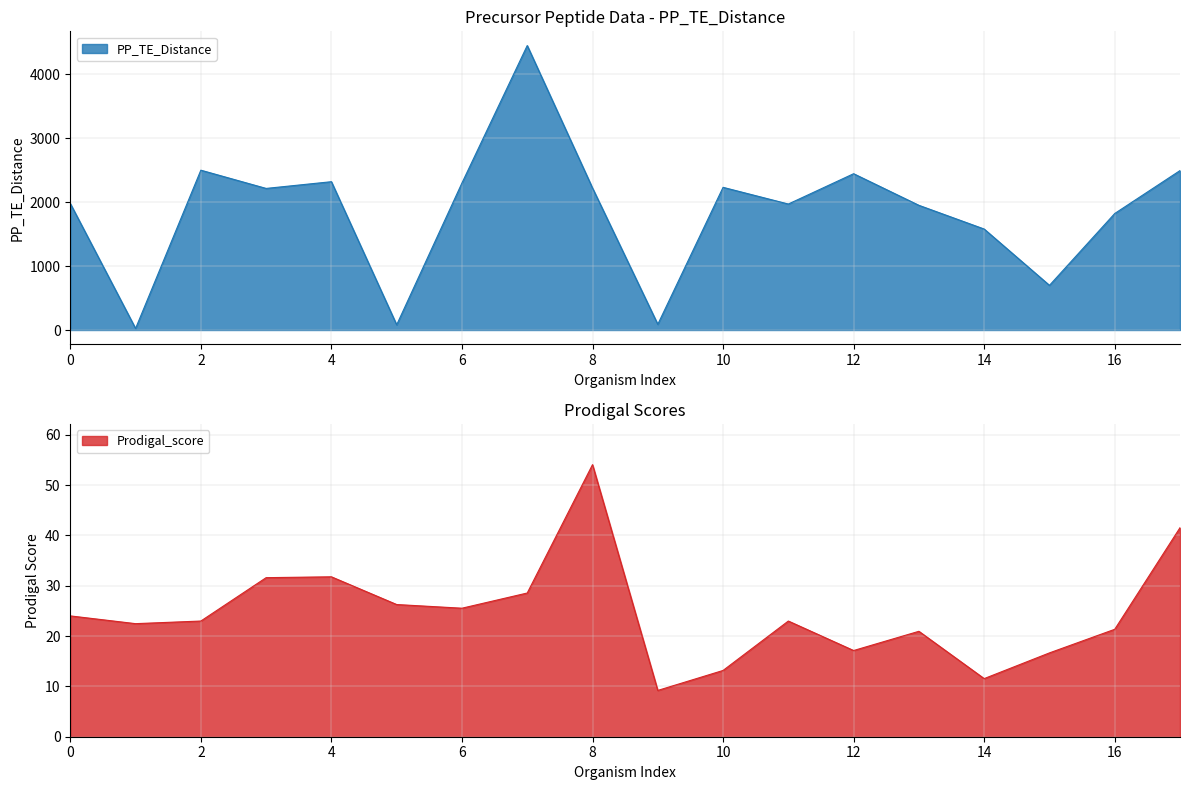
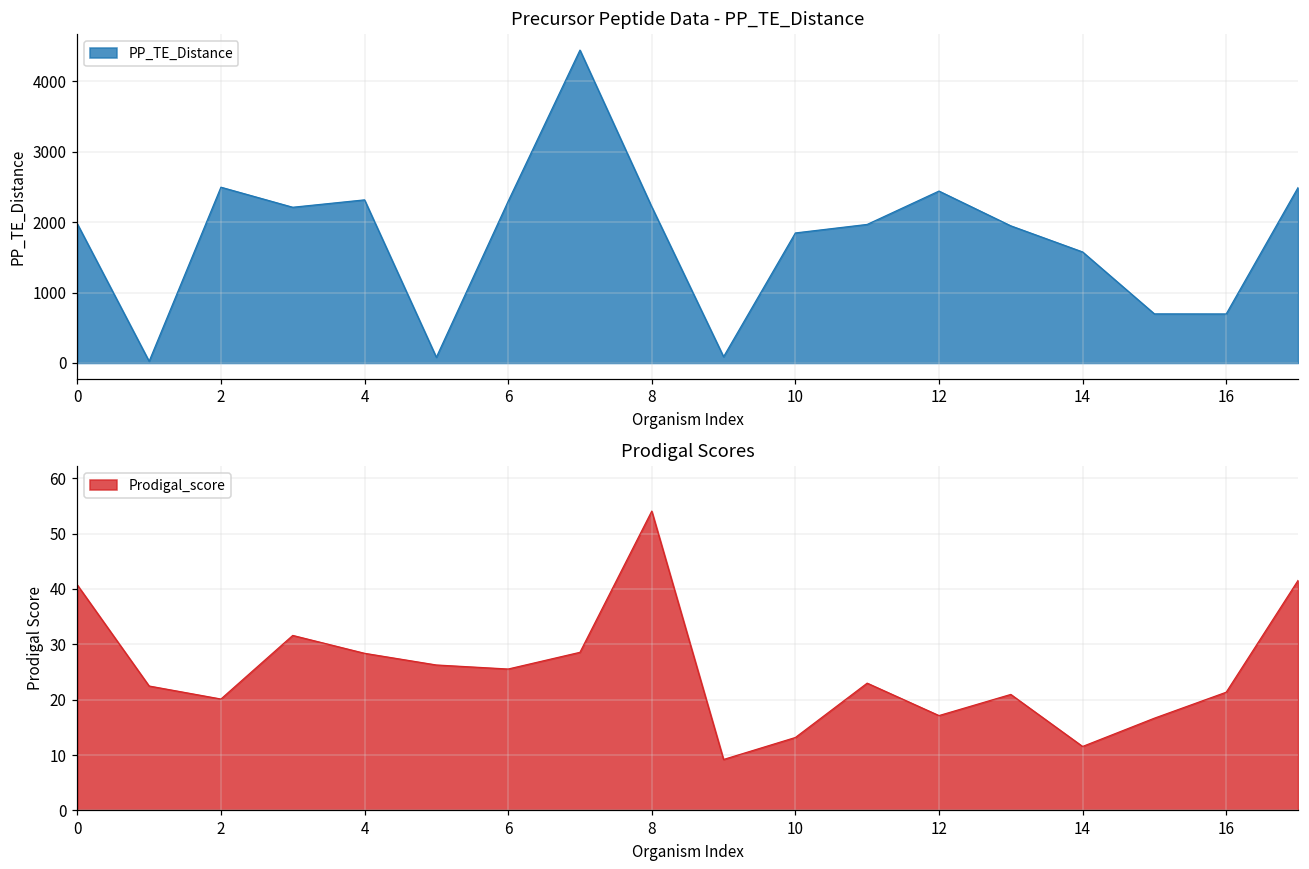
Precursor Peptide Data - PP_TE_Distance, 10: 2200 -> 1800
Precursor Peptide Data - PP_TE_Distance, 16: 1800 -> 700
Prodigal Scores, 0: 24 -> 41
Prodigal Scores, 2: 23 -> 20
Prodigal Scores, 4: 32 -> 28
